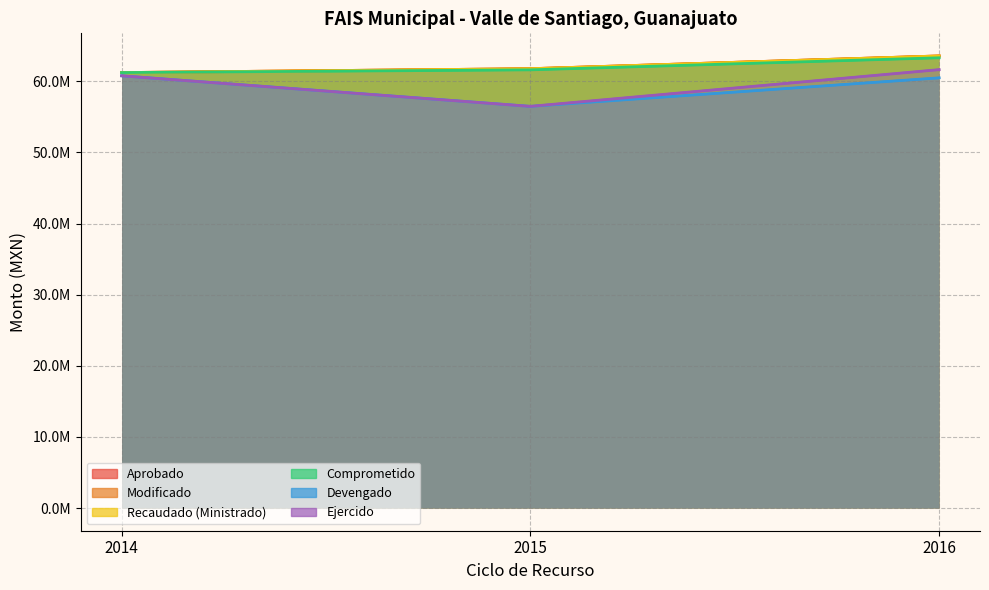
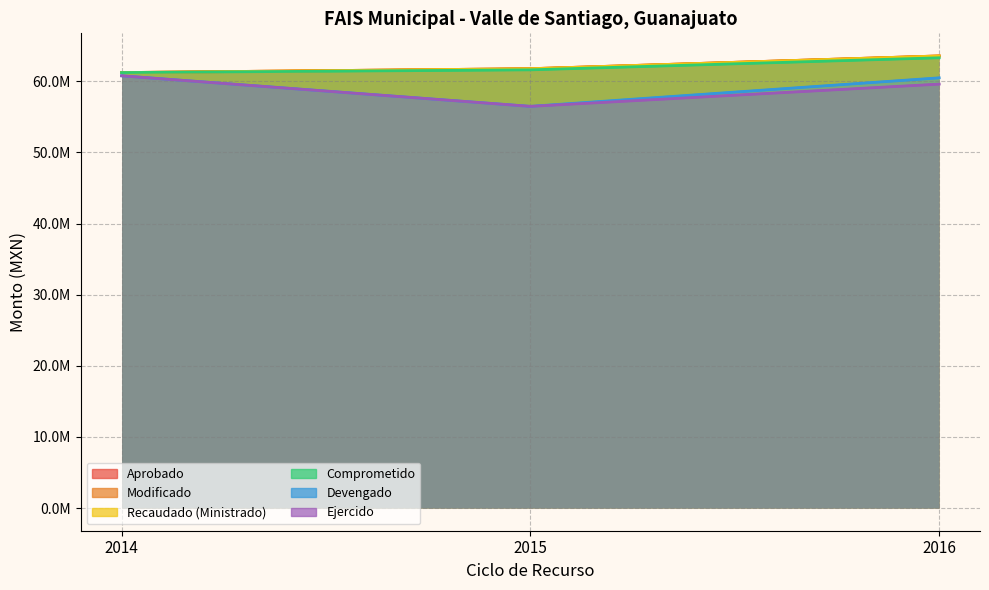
Ejercido, 2016: 62000000 -> 60000000
